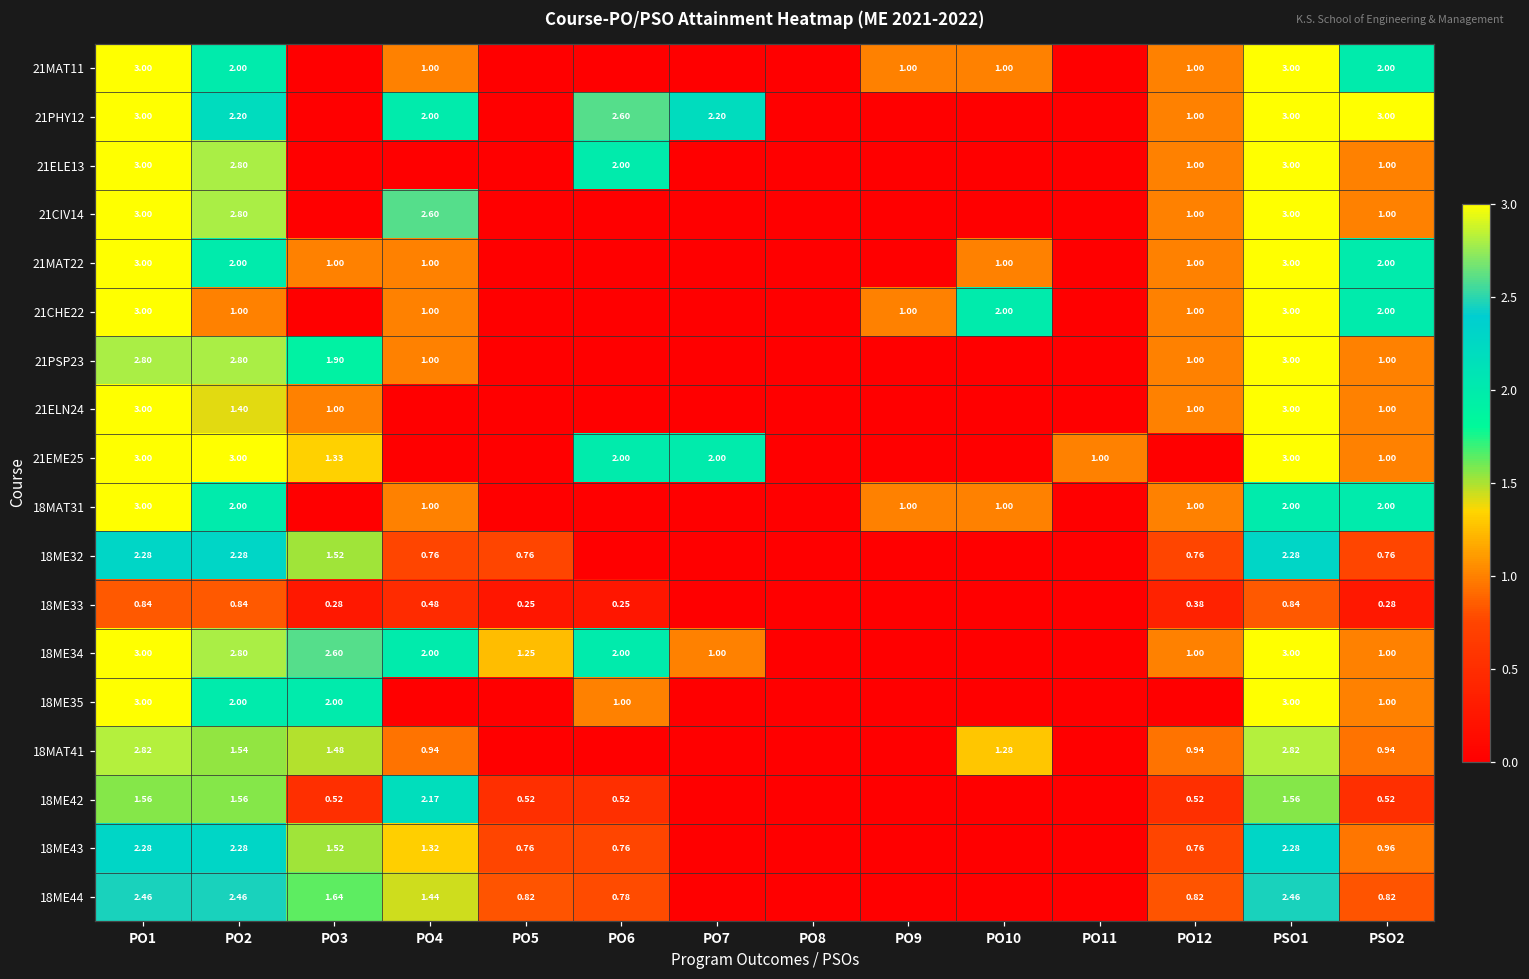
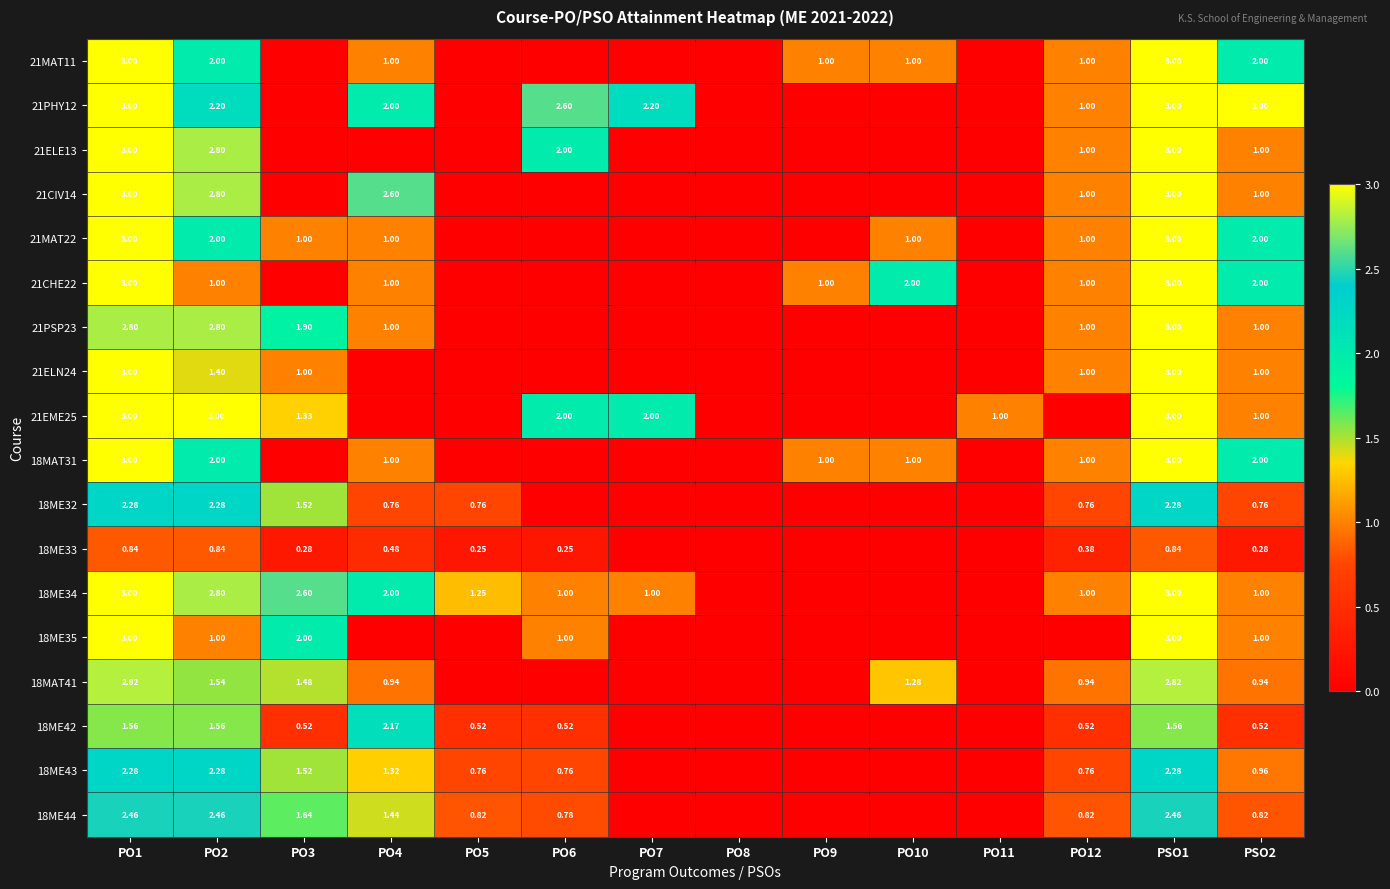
18MAT31, PSO1: 2.00 -> 3.00
18ME34, PO6: 2.00 -> 1.00
18ME35, PO2: 2.00 -> 1.00
